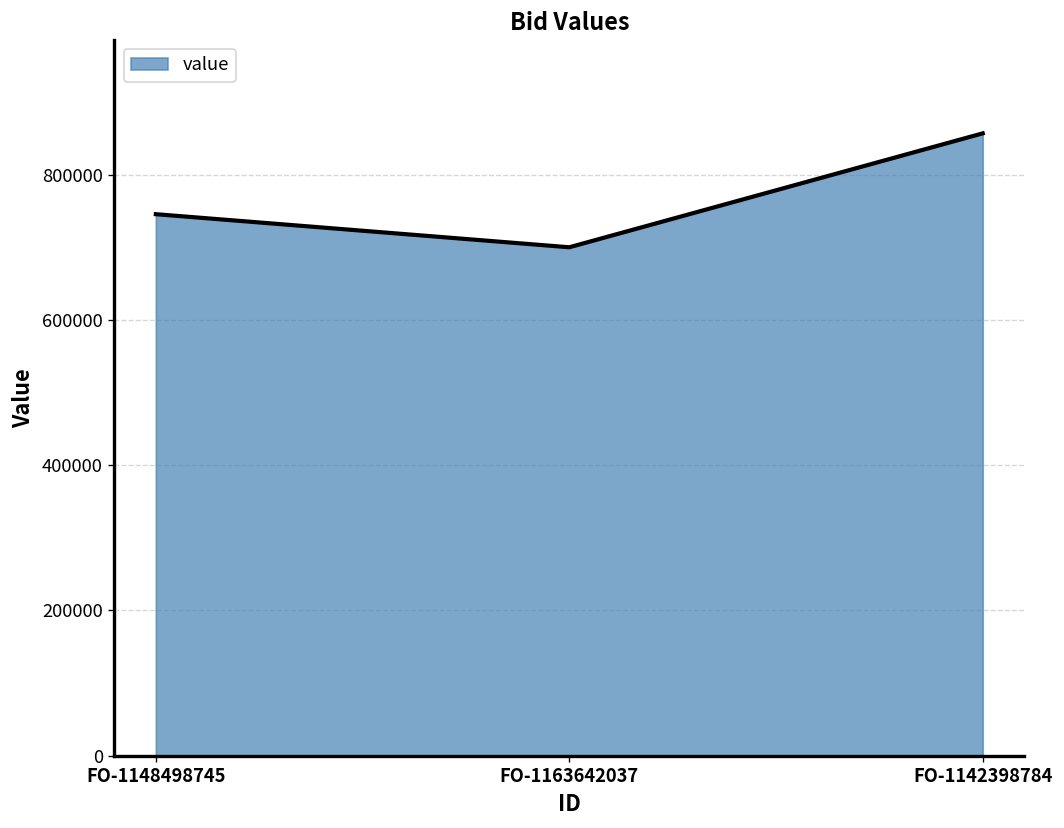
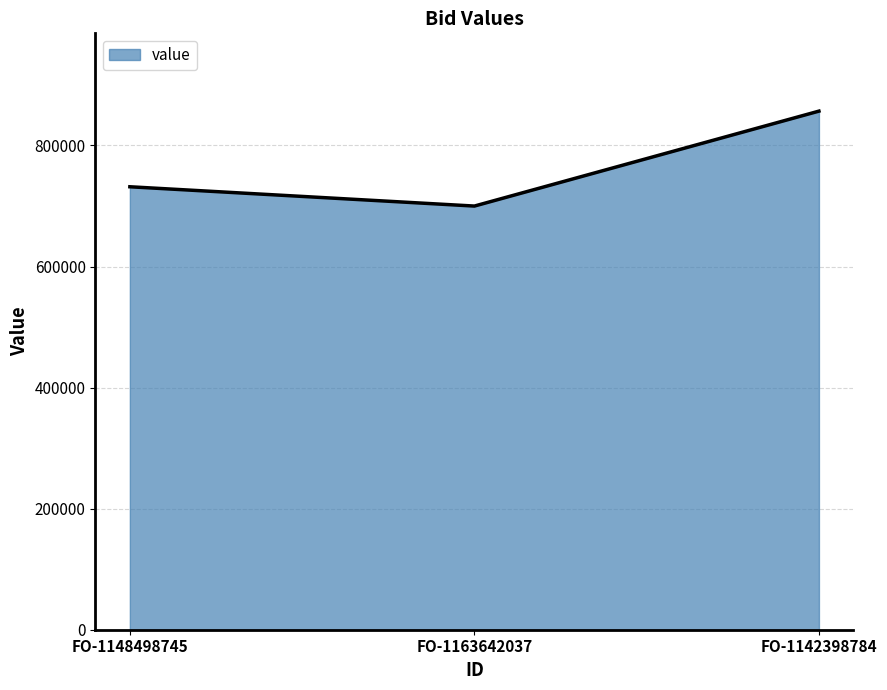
FO-1148498745: 750000 -> 730000
